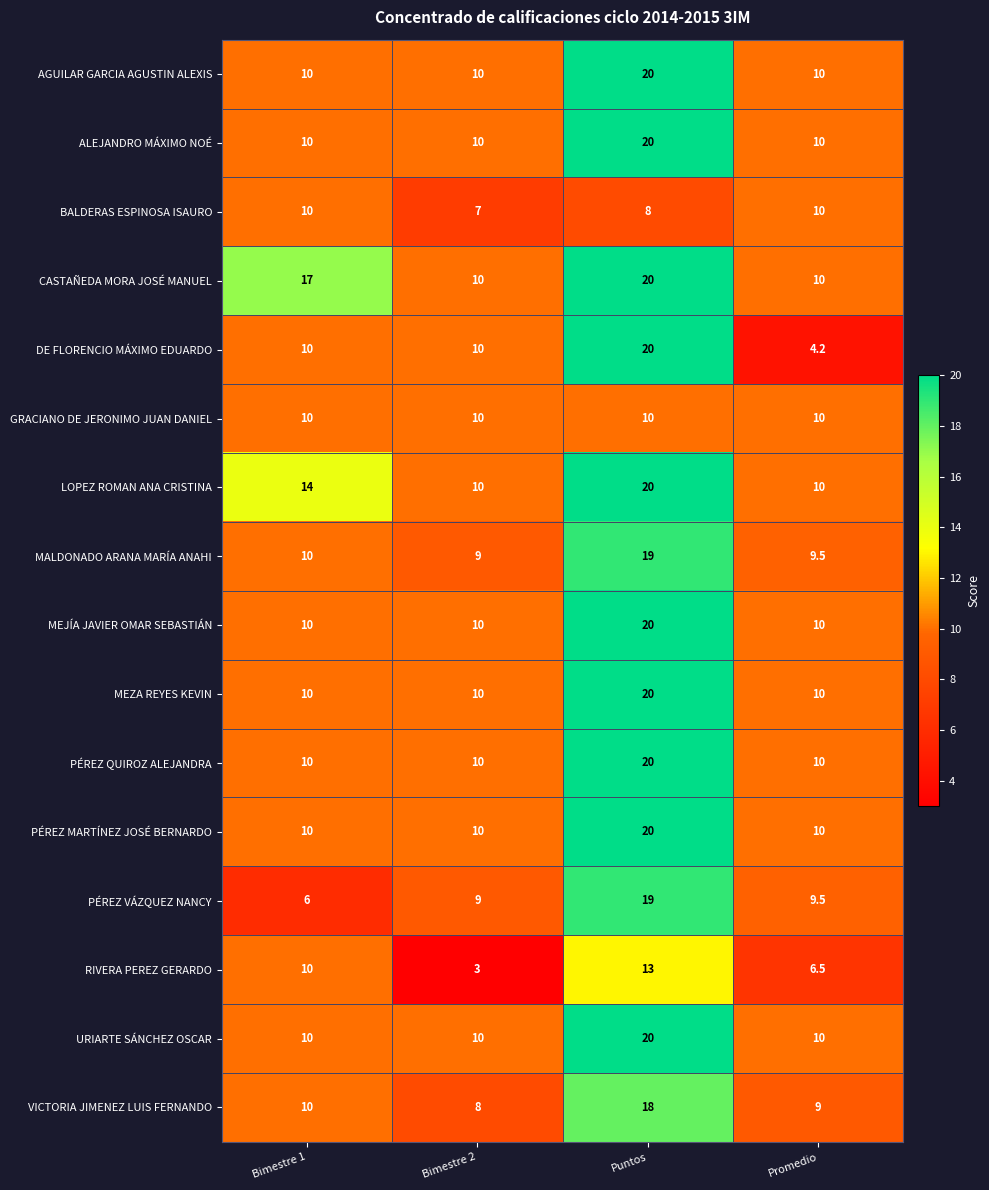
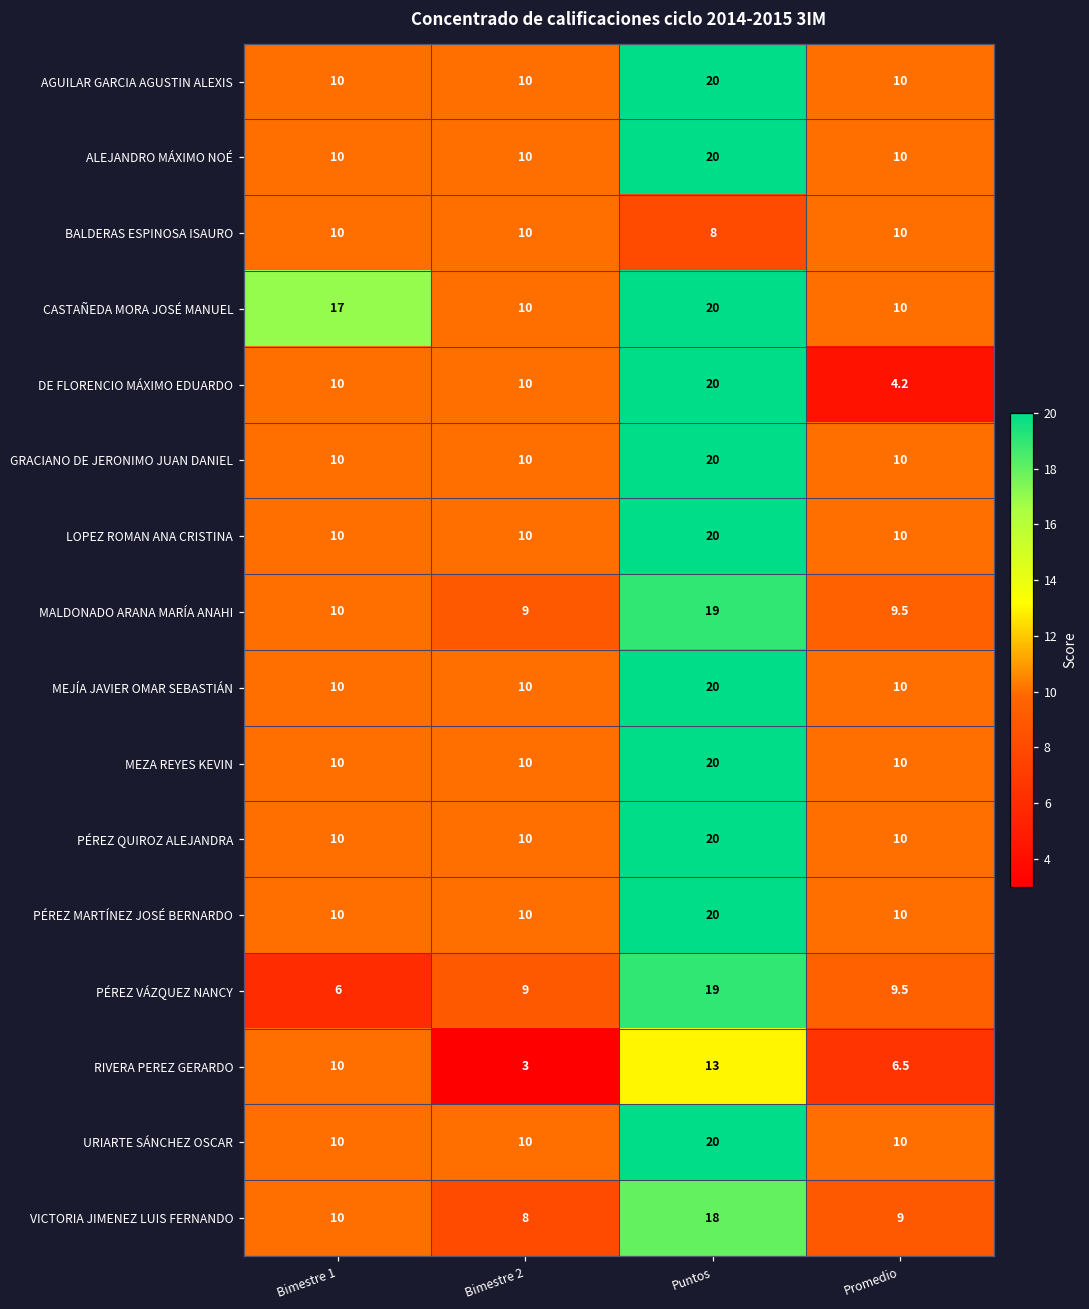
BALDERAS ESPINOSA ISAURO, Bimestre 2: 7 -> 10
GRACIANO DE JERONIMO JUAN DANIEL, Puntos: 10 -> 20
LOPEZ ROMAN ANA CRISTINA, Bimestre 1: 14 -> 10
